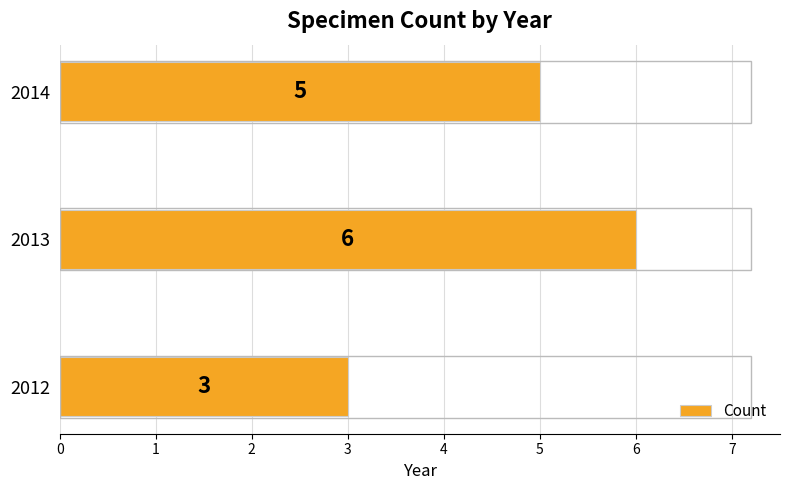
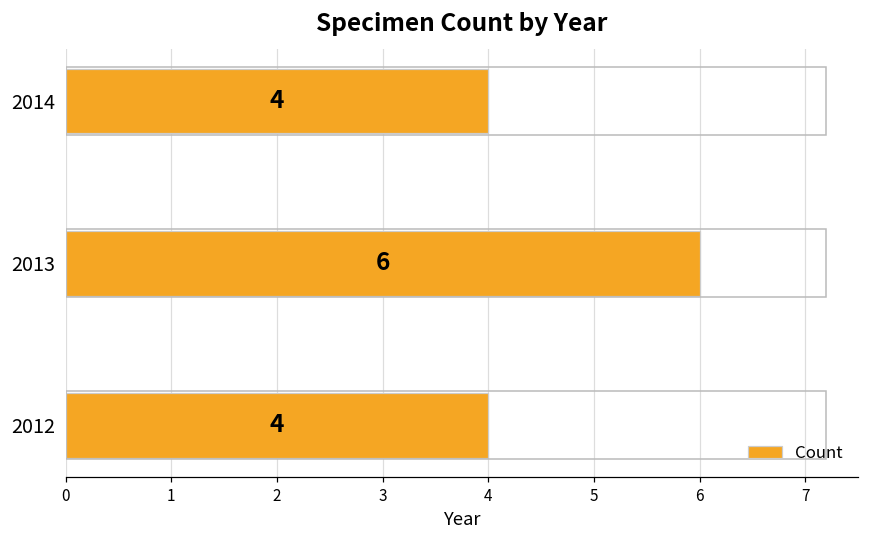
2014: 5 -> 4
2012: 3 -> 4
